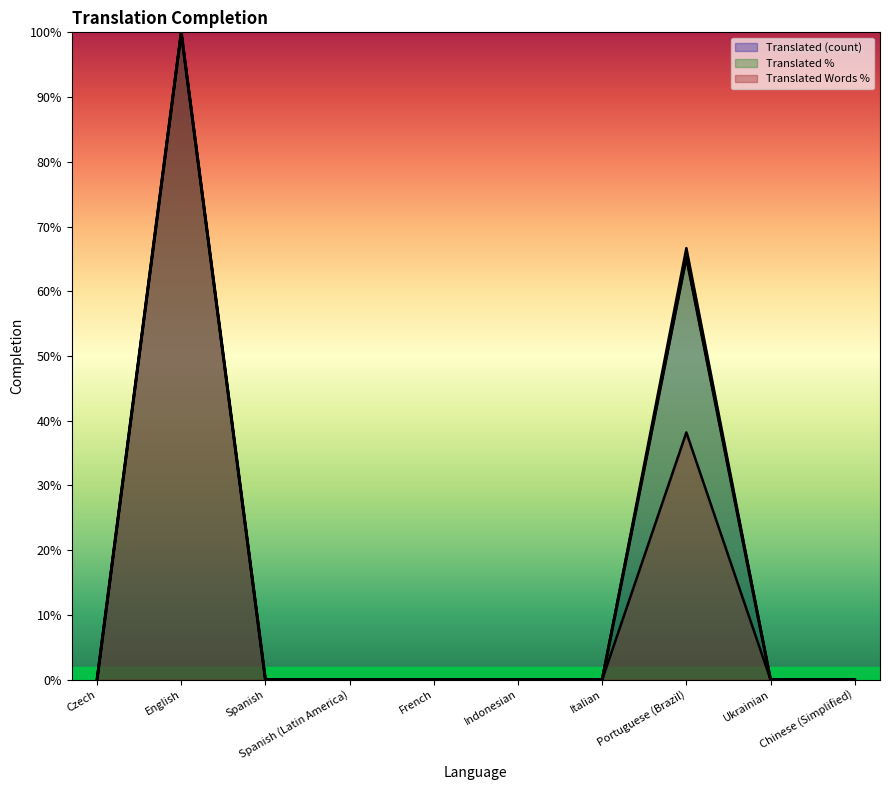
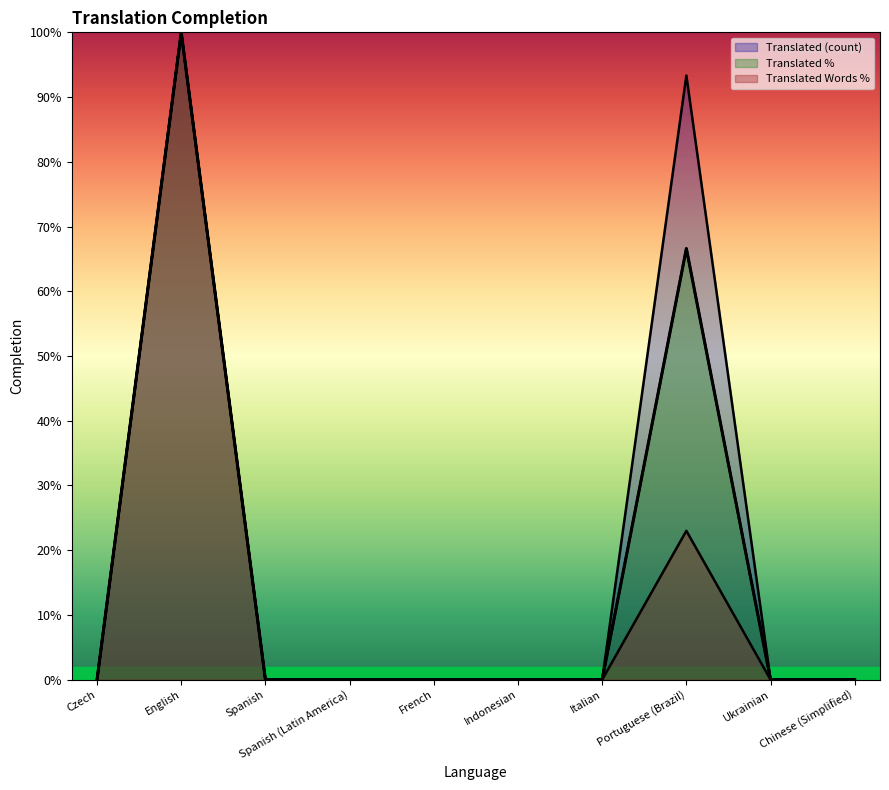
Translated (count), Portuguese (Brazil): 67% -> 93%
Translated %, Portuguese (Brazil): 65% -> 67%
Translated Words %, Portuguese (Brazil): 38% -> 23%
